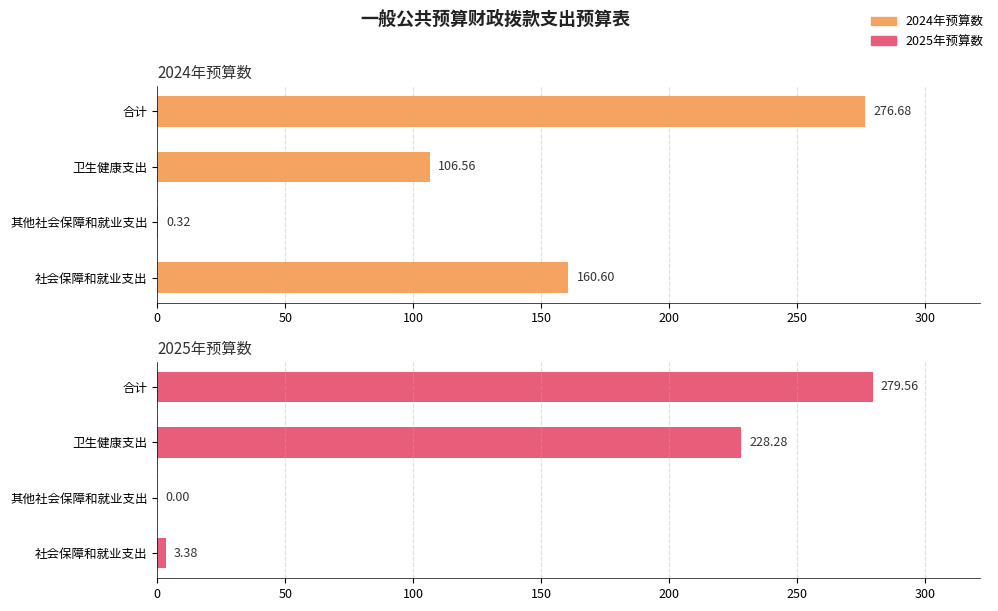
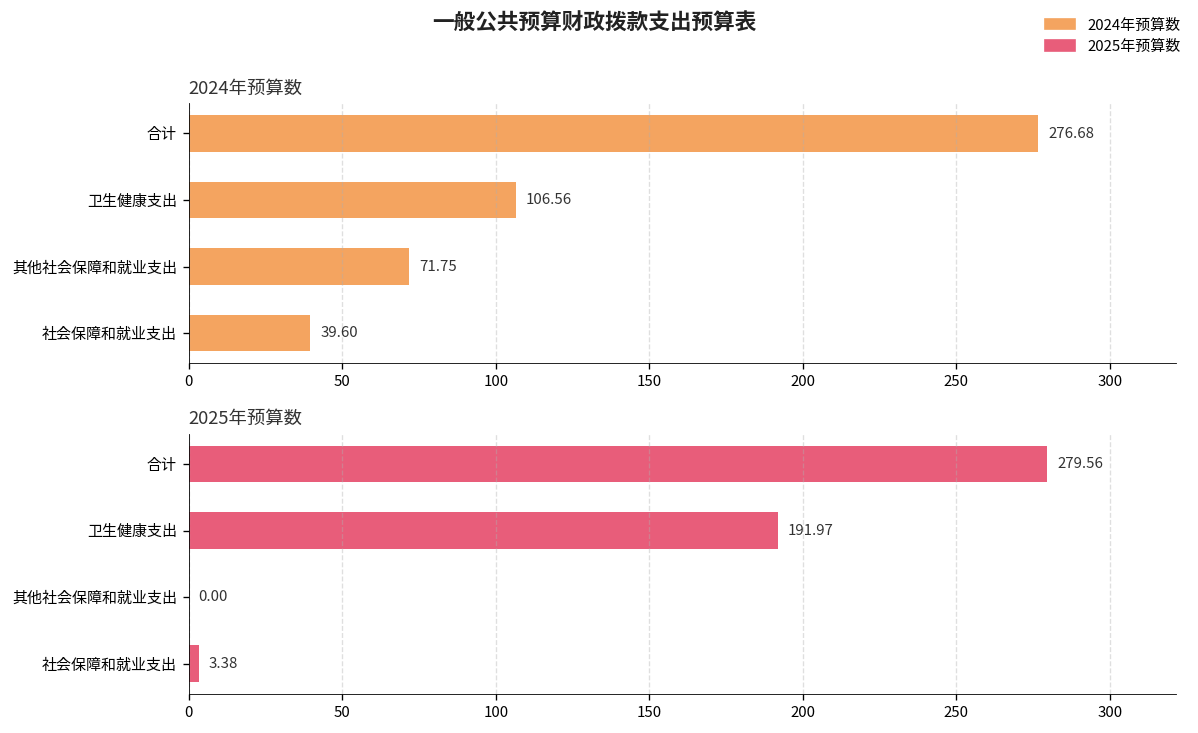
2024年预算数, 其他社会保障和就业支出: 0.32 -> 71.75
2024年预算数, 社会保障和就业支出: 160.60 -> 39.60
2025年预算数, 卫生健康支出: 228.28 -> 191.97
